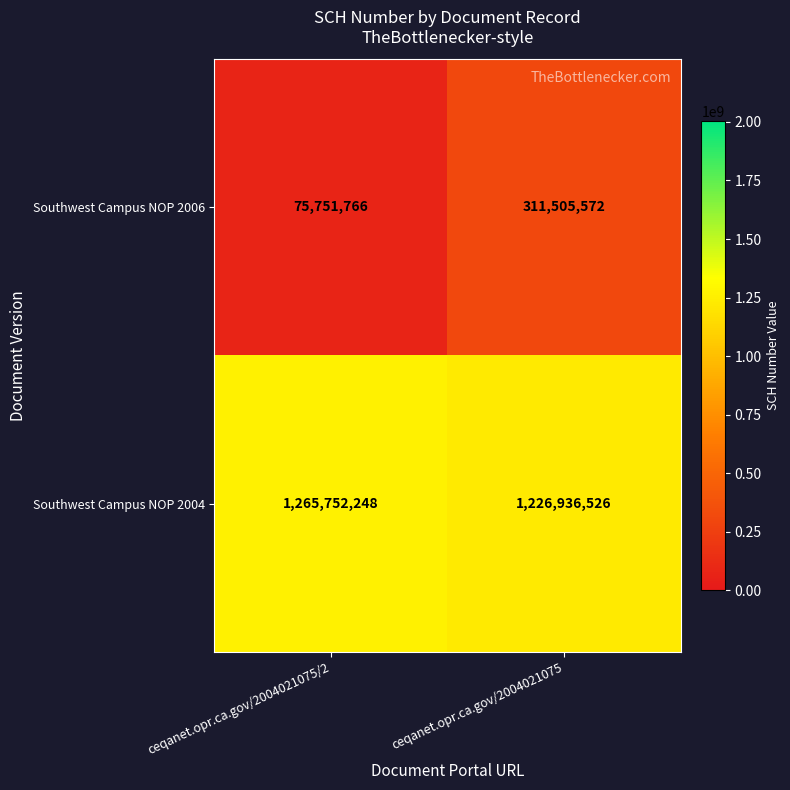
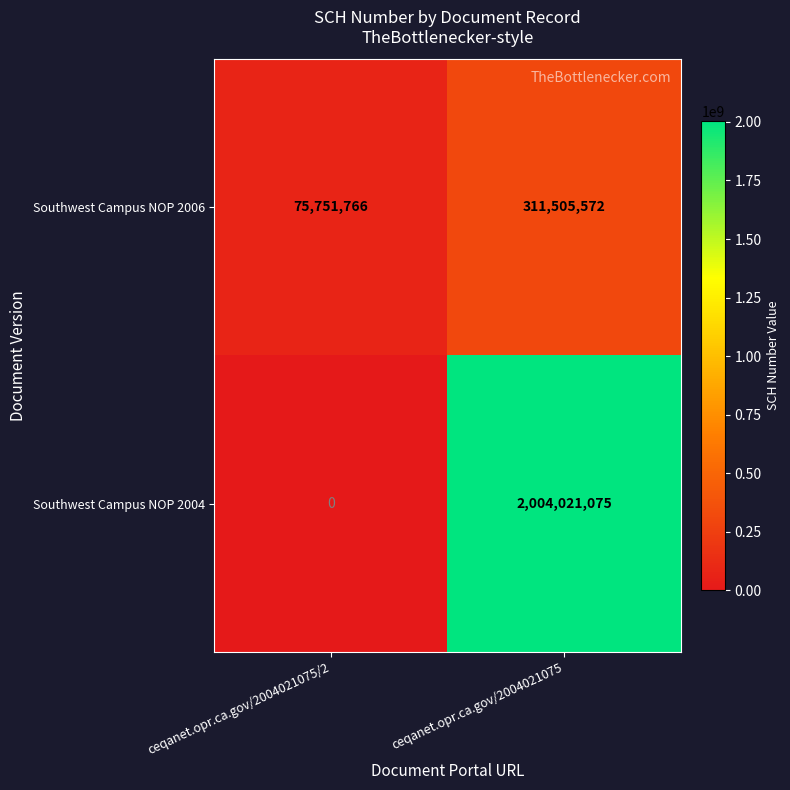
Southwest Campus NOP 2004, ceqanet.opr.ca.gov/2004021075/2: 1,265,752,248 -> 0
Southwest Campus NOP 2004, ceqanet.opr.ca.gov/2004021075: 1,226,936,526 -> 2,004,021,075
